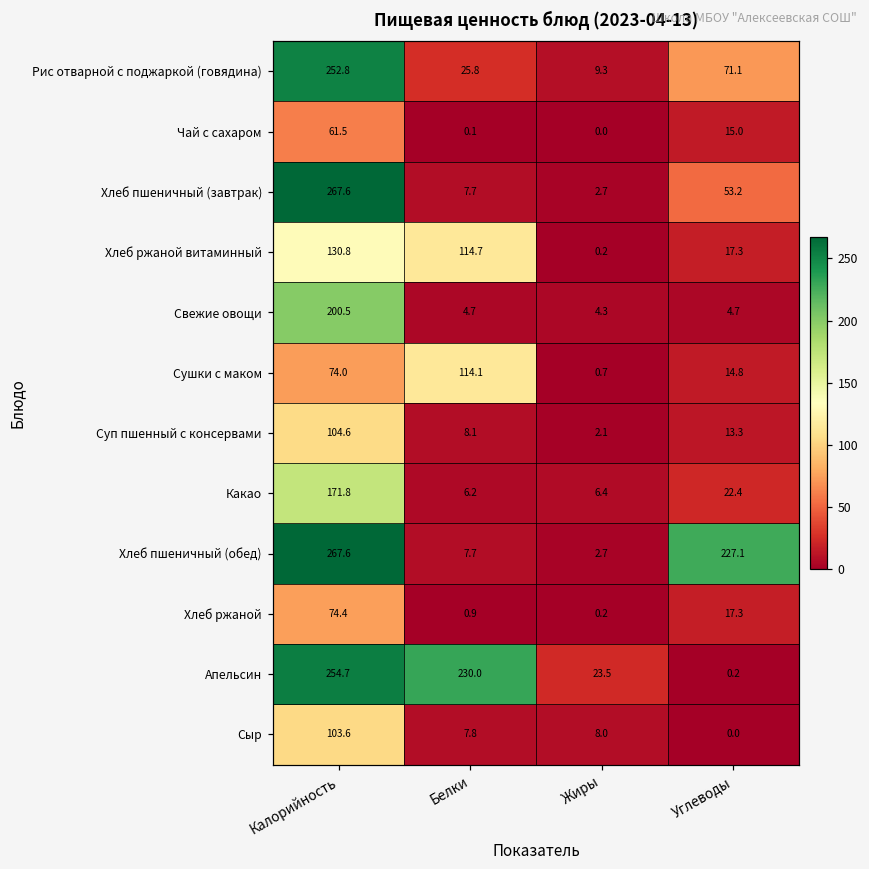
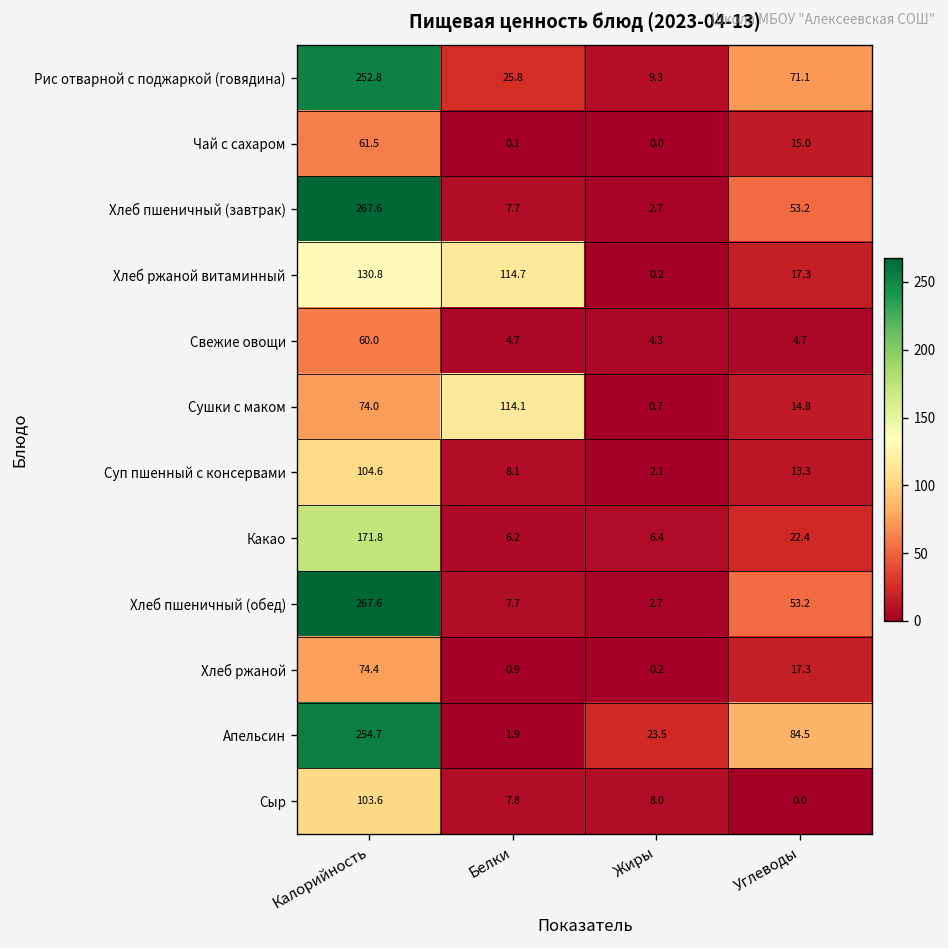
Свежие овощи, Калорийность: 200.5 -> 60.0
Хлеб пшеничный (обед), Углеводы: 227.1 -> 53.2
Апельсин, Белки: 230.0 -> 1.9
Апельсин, Углеводы: 0.2 -> 84.5
